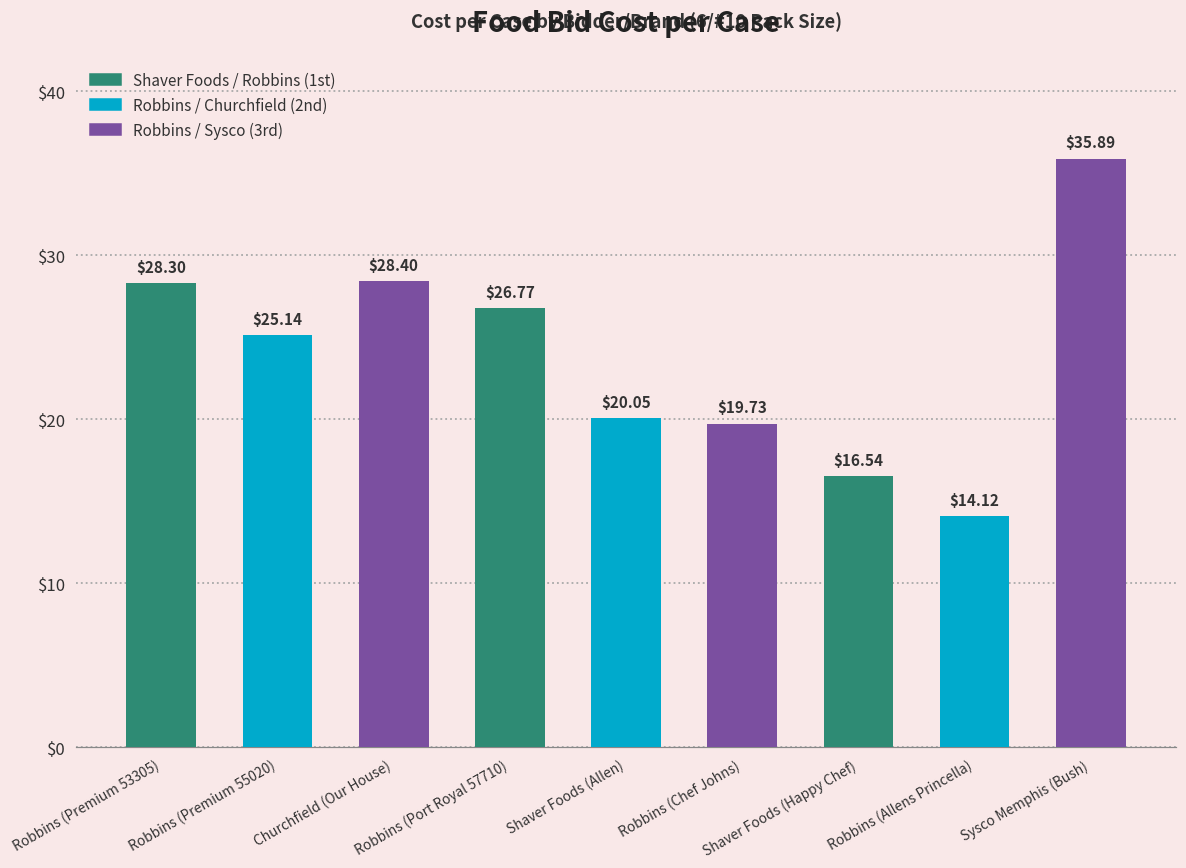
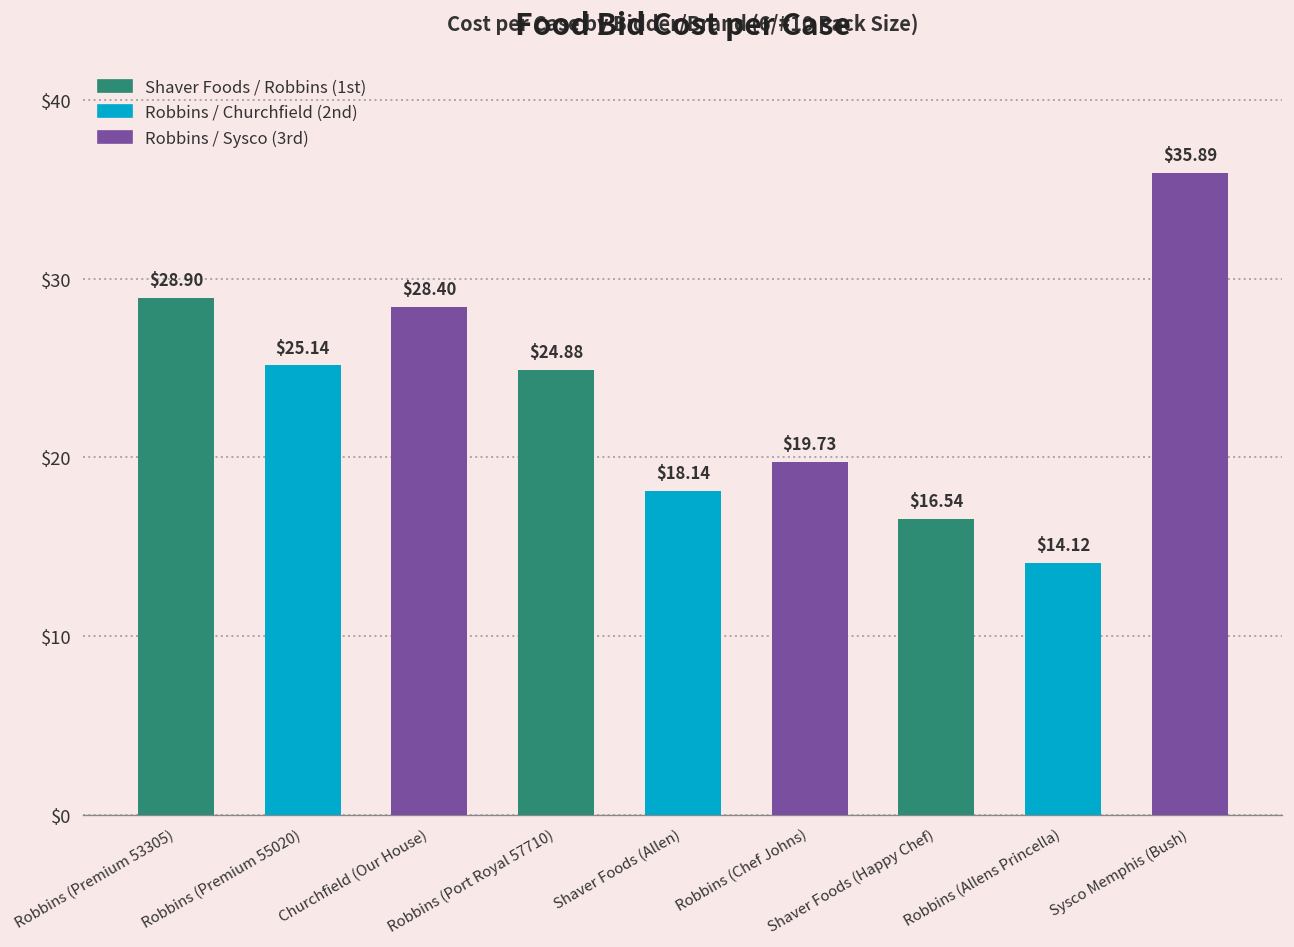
Robbins (Premium 53305): $28.30 -> $28.90
Robbins (Port Royal 57710): $26.77 -> $24.88
Shaver Foods (Allen): $20.05 -> $18.14
